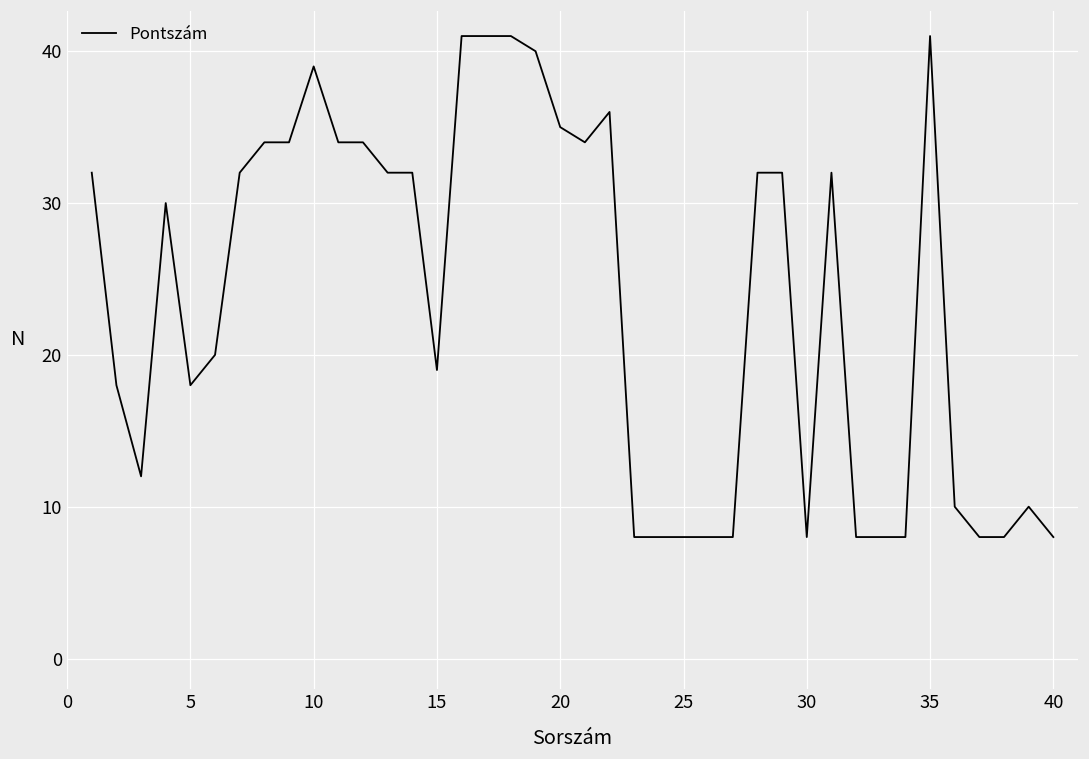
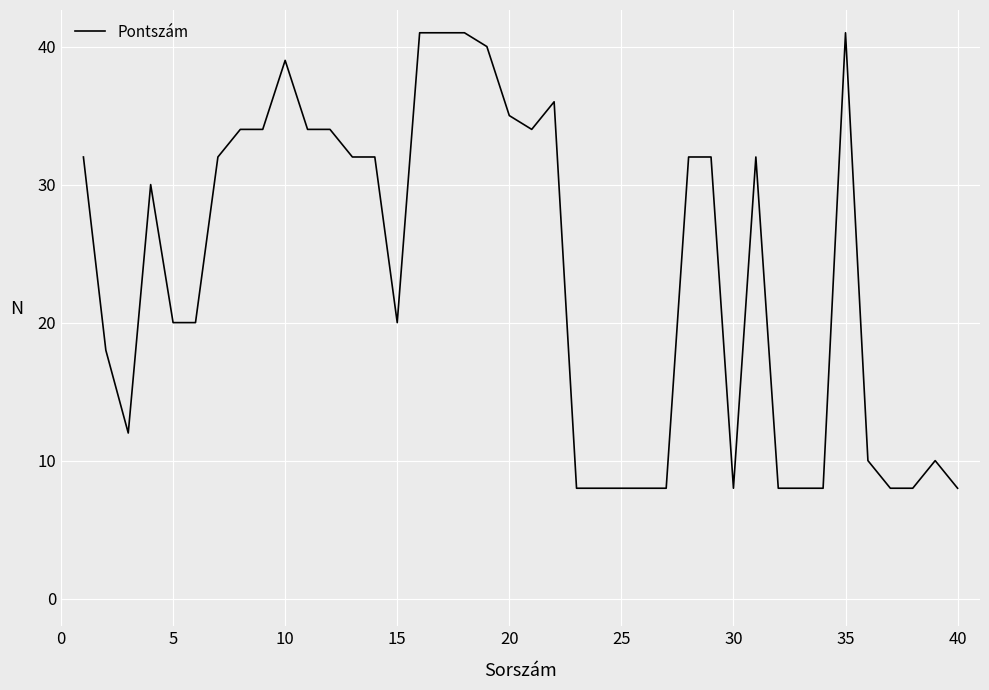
5: 18 -> 20
15: 19 -> 20
